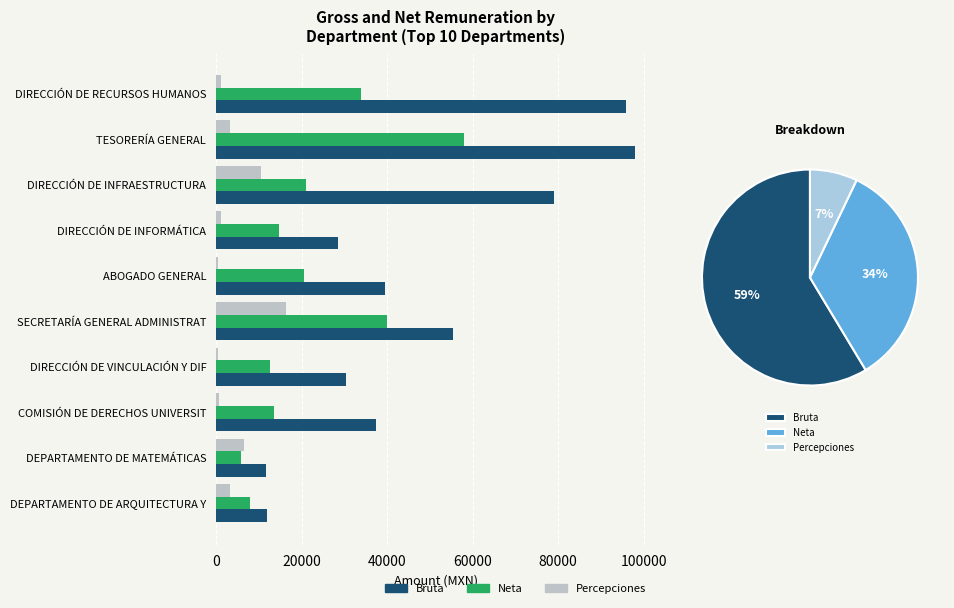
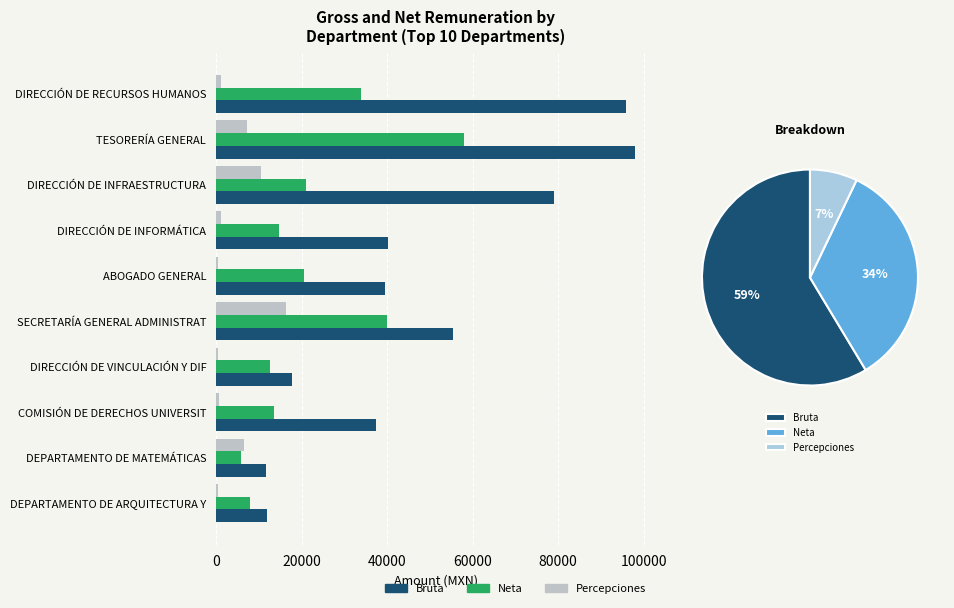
Gross and Net Remuneration by Department (Top 10 Departments), Percepciones, TESORERÍA GENERAL: 3000 -> 7000
Gross and Net Remuneration by Department (Top 10 Departments), Bruta, DIRECCIÓN DE INFORMÁTICA: 28000 -> 40000
Gross and Net Remuneration by Department (Top 10 Departments), Bruta, DIRECCIÓN DE VINCULACIÓN Y DIF: 30000 -> 18000
Gross and Net Remuneration by Department (Top 10 Departments), Percepciones, DEPARTAMENTO DE ARQUITECTURA Y: 3000 -> 0
